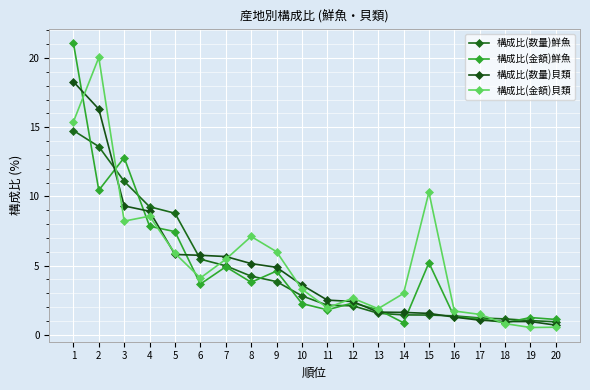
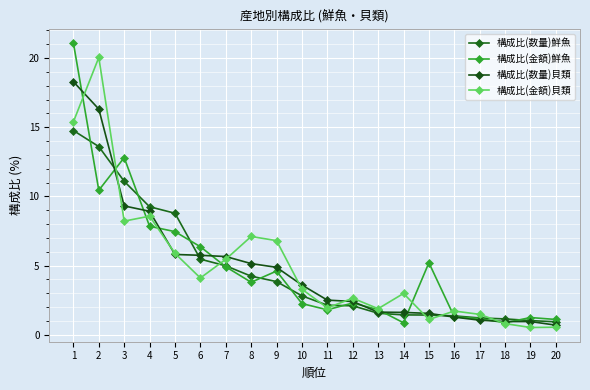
構成比(金額)鮮魚, 6: 3.7 -> 6.4
構成比(金額)貝類, 9: 6.0 -> 6.8
構成比(金額)貝類, 15: 10.3 -> 1.1
